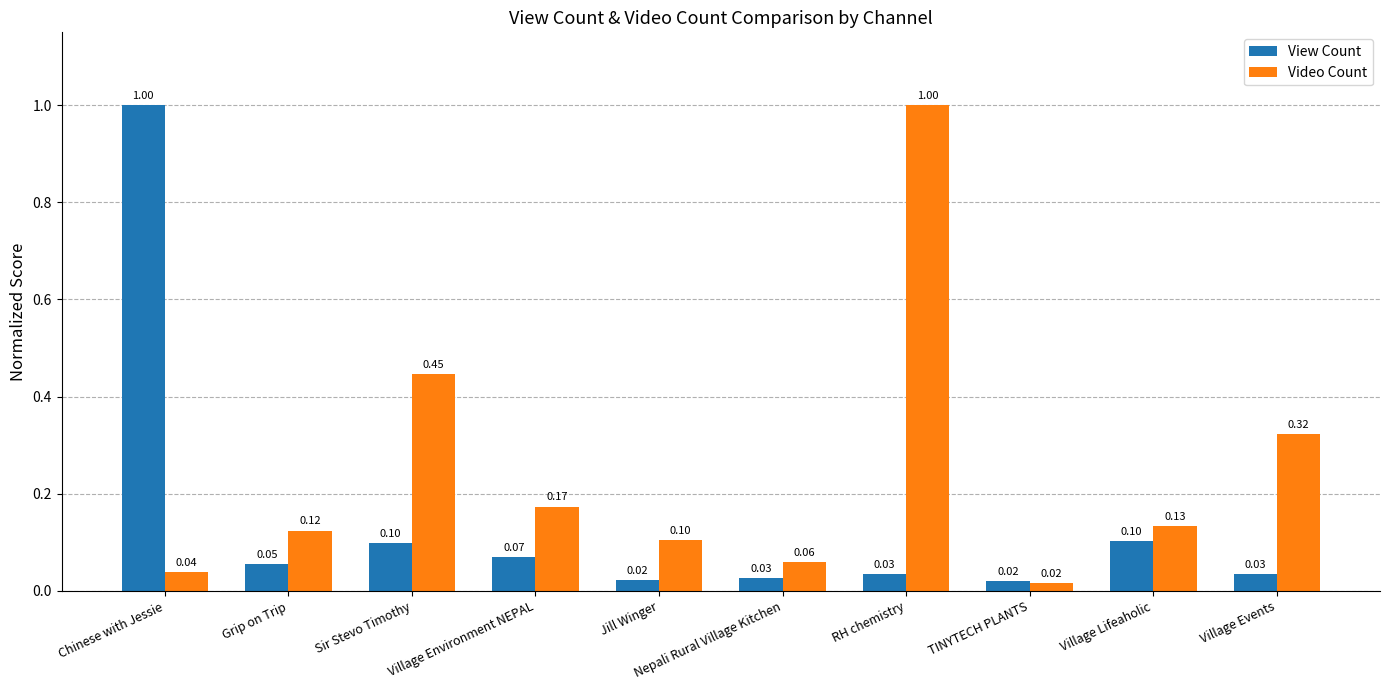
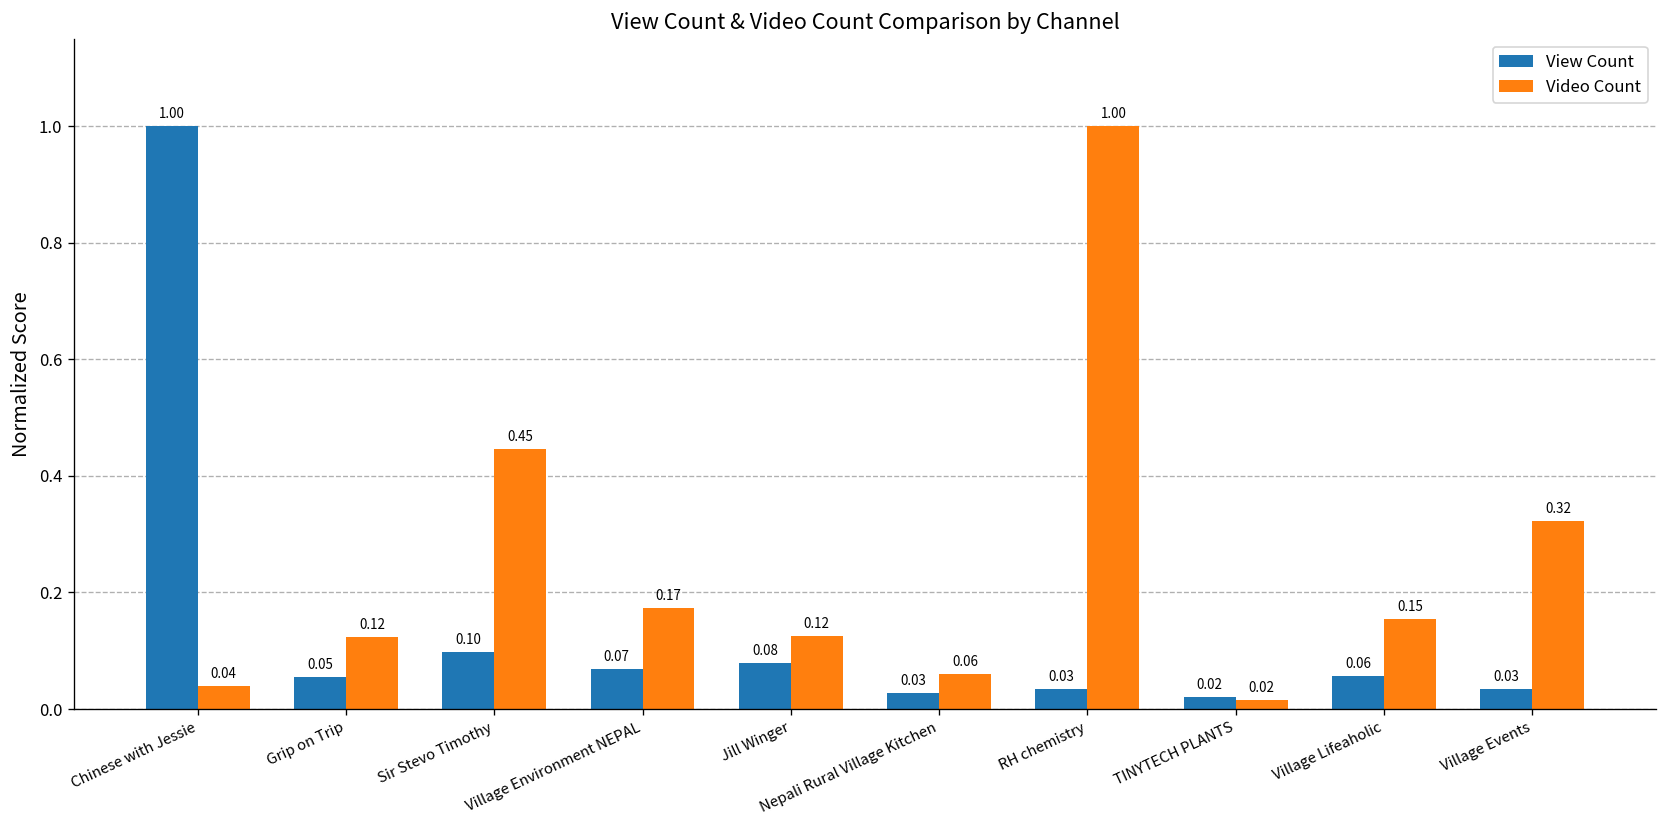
View Count, Jill Winger: 0.02 -> 0.08
Video Count, Jill Winger: 0.10 -> 0.12
View Count, Village Lifeaholic: 0.10 -> 0.06
Video Count, Village Lifeaholic: 0.13 -> 0.15
